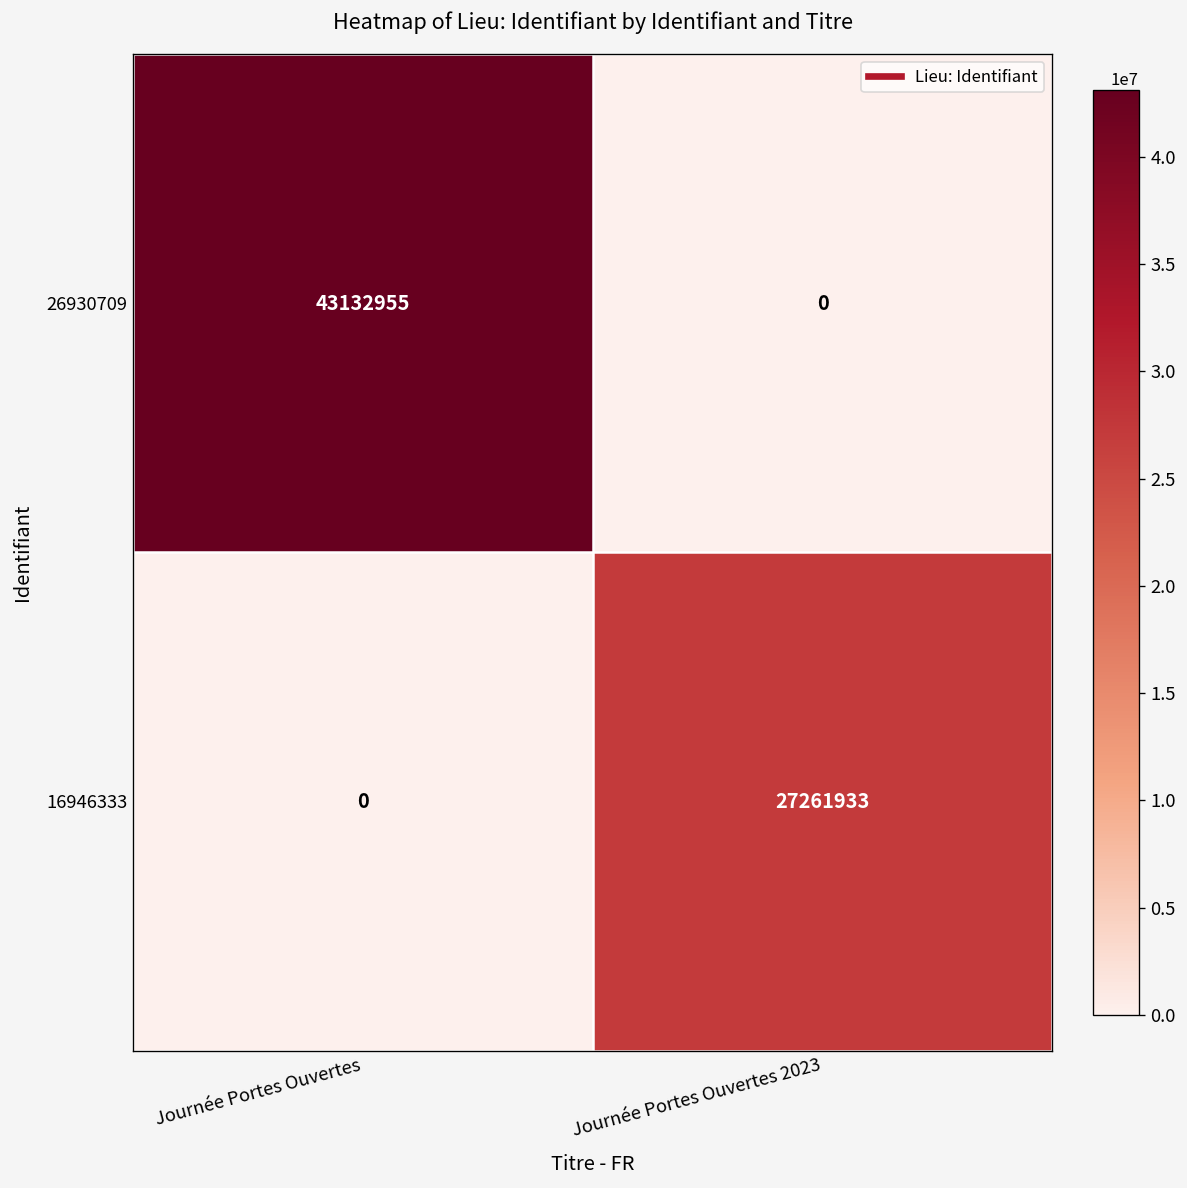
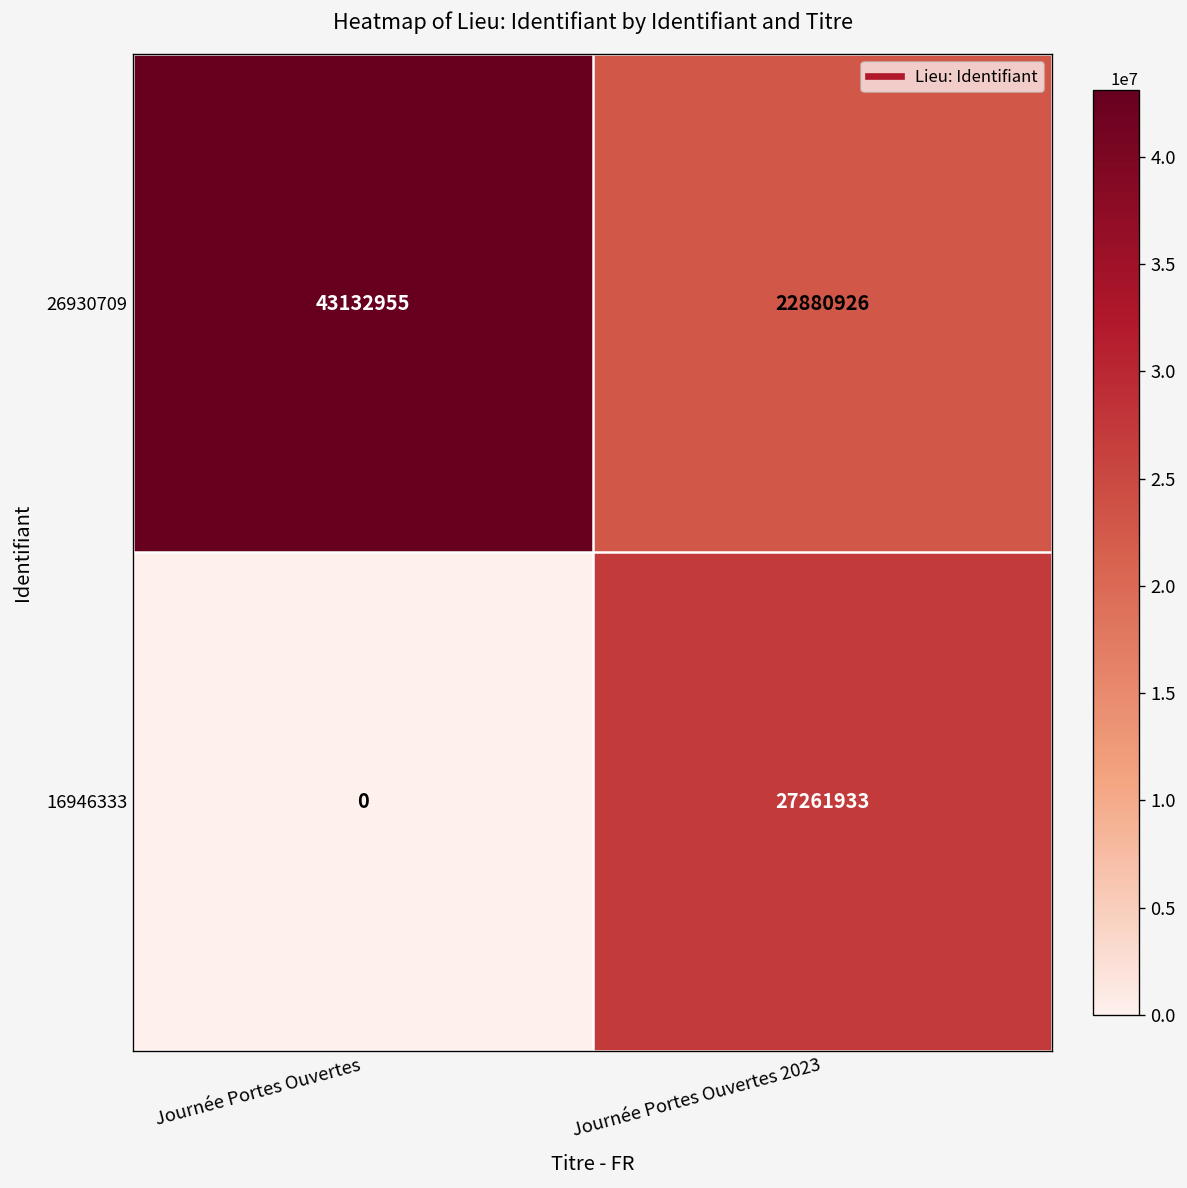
26930709, Journée Portes Ouvertes 2023: 0 -> 22880926
